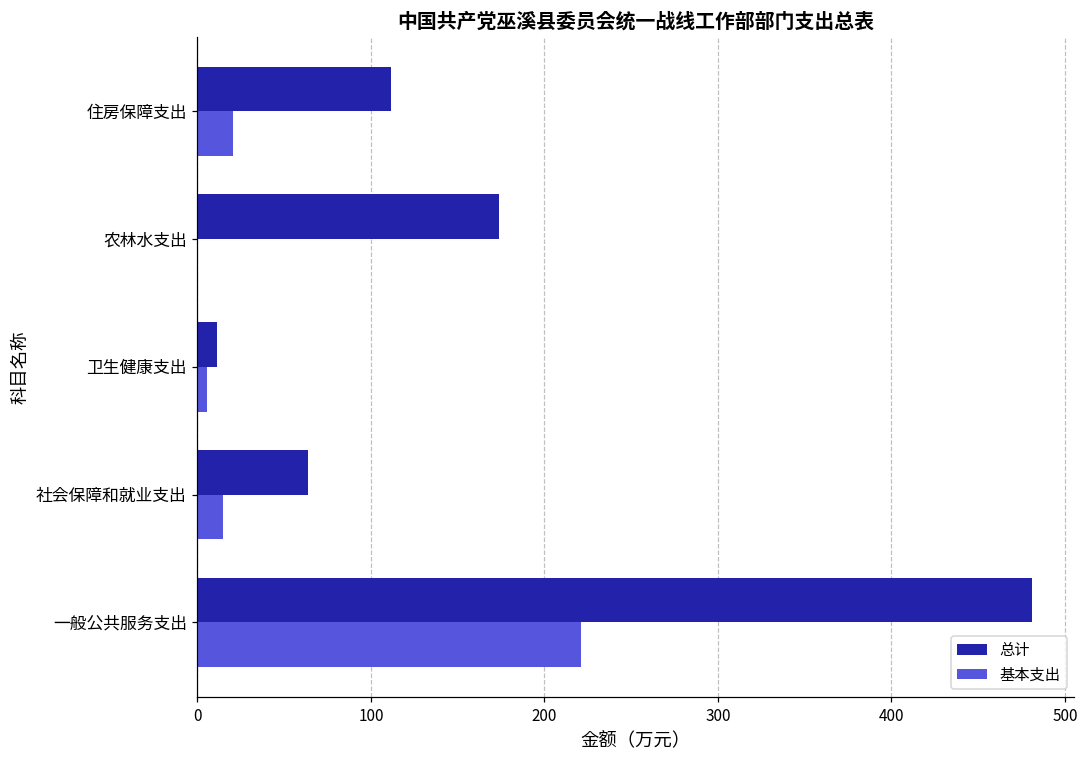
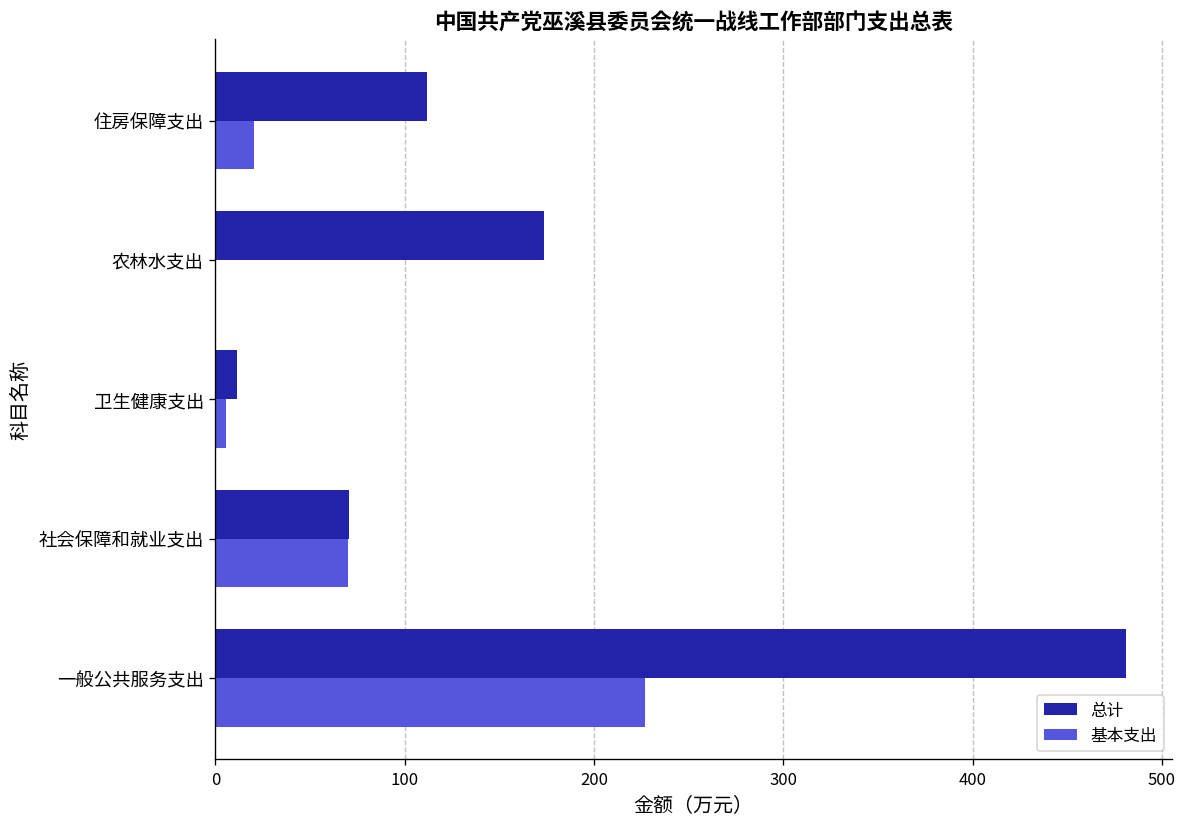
总计, 社会保障和就业支出: 64 -> 71
基本支出, 社会保障和就业支出: 15 -> 70
基本支出, 一般公共服务支出: 221 -> 227
